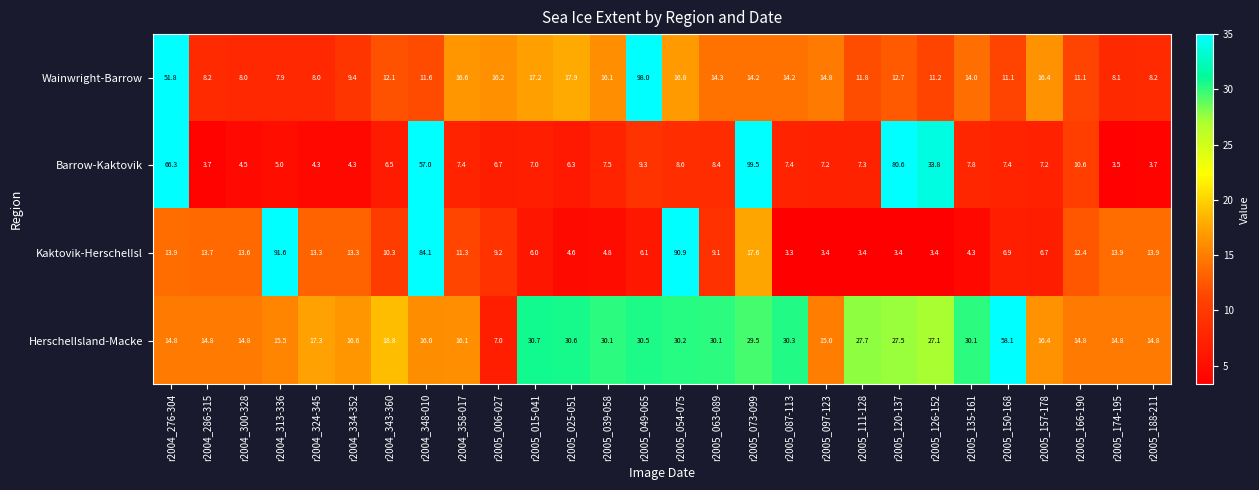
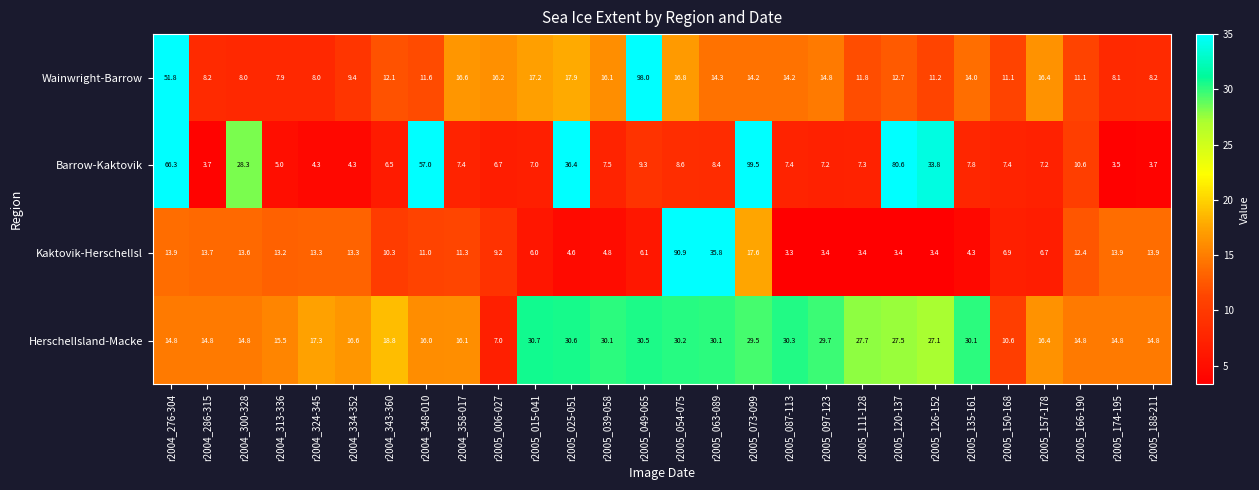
Barrow-Kaktovik, r2004_300-328: 4.5 -> 28.3
Barrow-Kaktovik, r2005_025-051: 6.3 -> 36.4
Kaktovik-HerschelIsl, r2004_313-336: 91.6 -> 13.2
Kaktovik-HerschelIsl, r2004_348-010: 84.1 -> 11.0
Kaktovik-HerschelIsl, r2005_063-089: 9.1 -> 35.8
HerschelIsland-Macke, r2005_097-123: 15.0 -> 29.7
HerschelIsland-Macke, r2005_150-168: 58.1 -> 10.6
